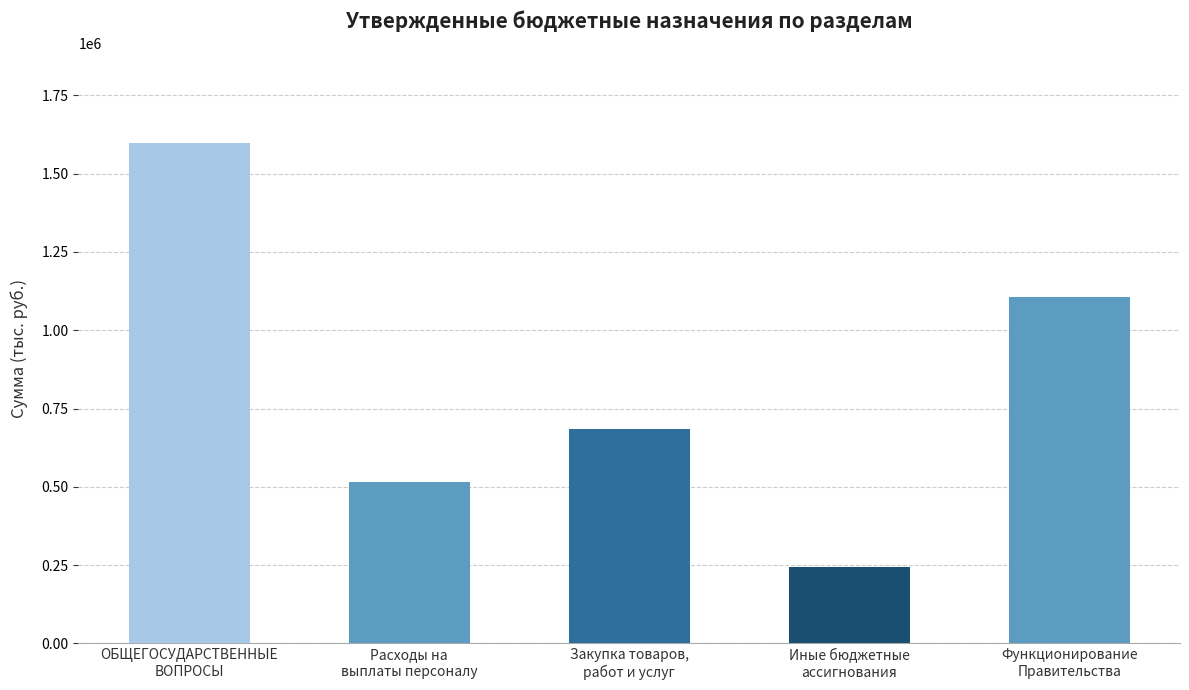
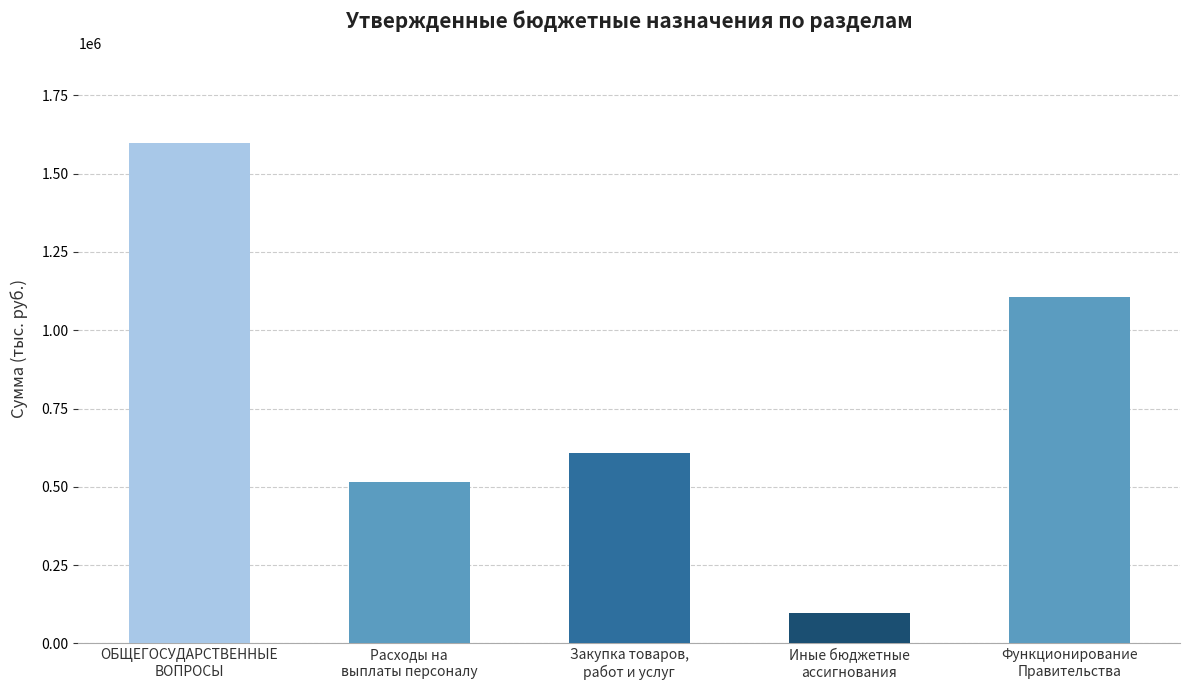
Закупка товаров, работ и услуг: 680000 -> 610000
Иные бюджетные ассигнования: 240000 -> 100000
